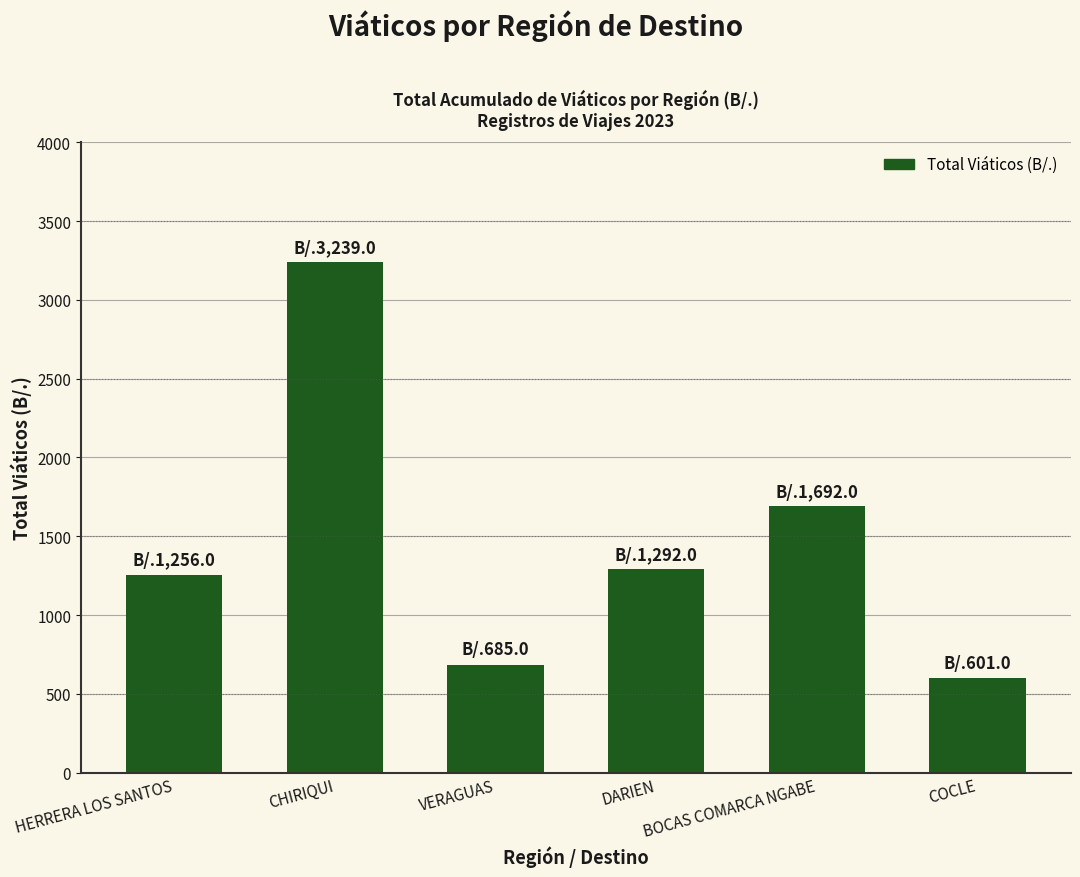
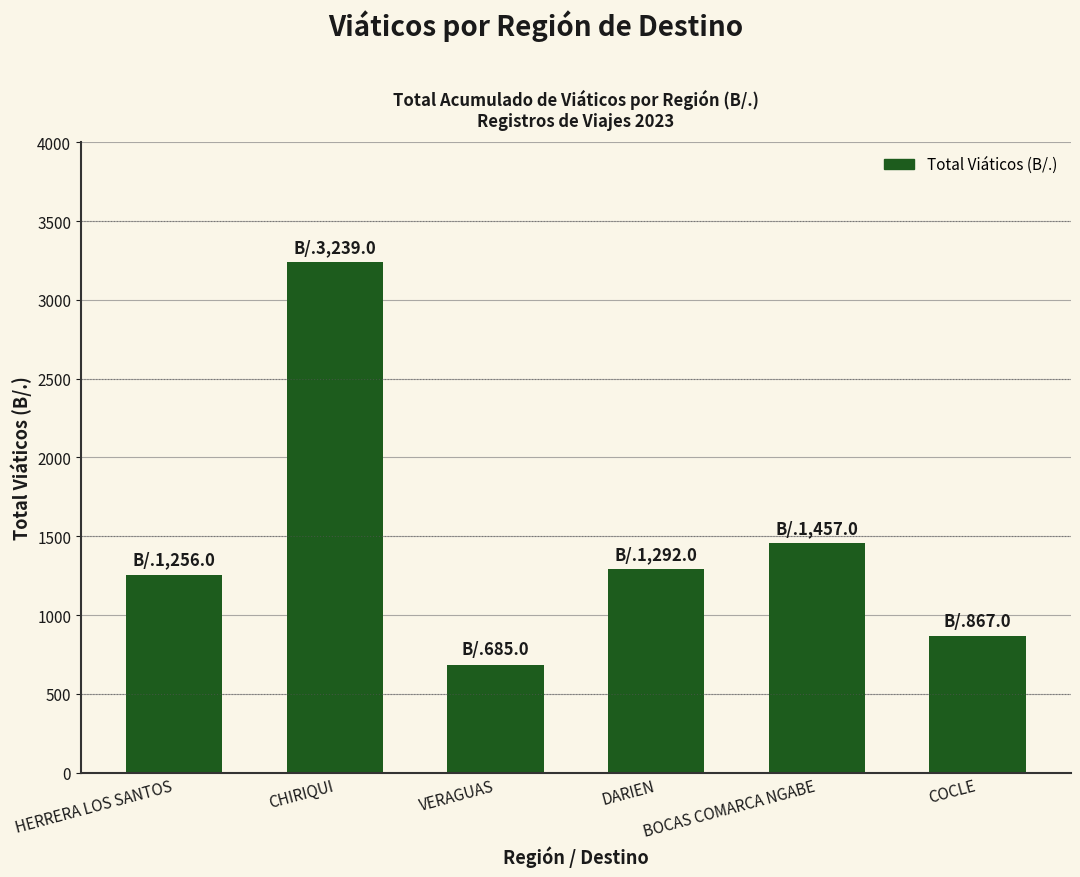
BOCAS COMARCA NGABE: 1,692.0 -> 1,457.0
COCLE: 601.0 -> 867.0
